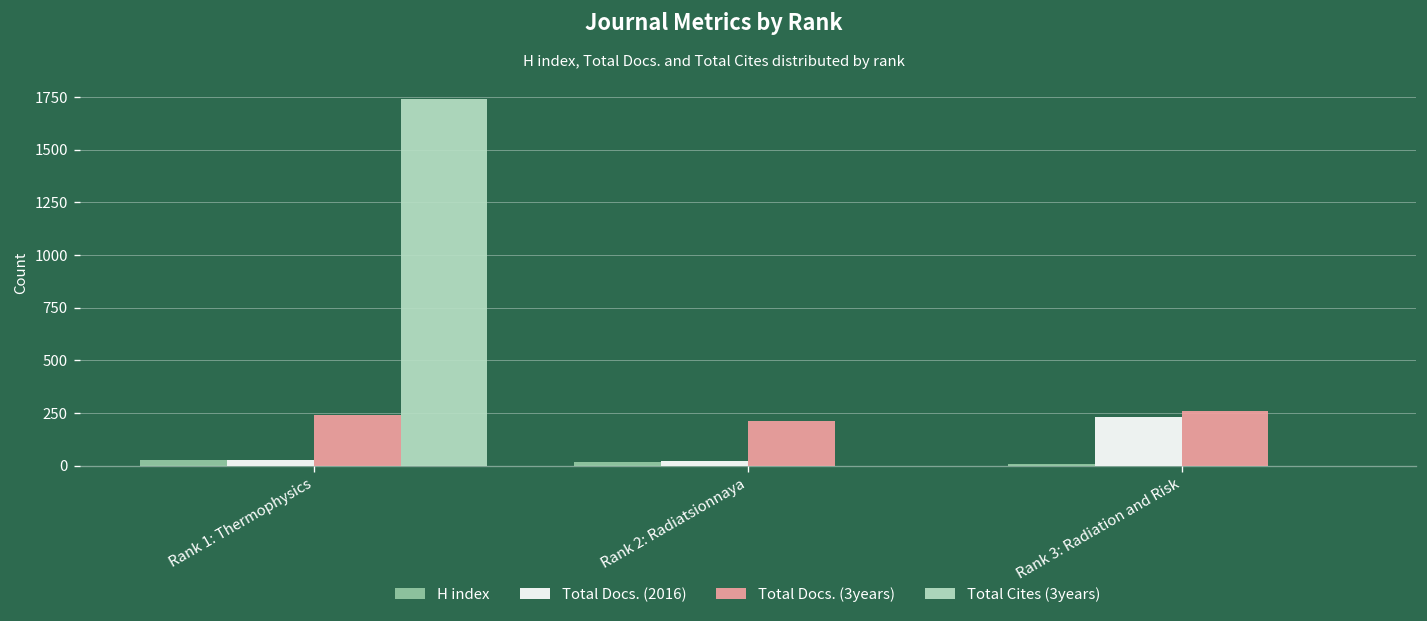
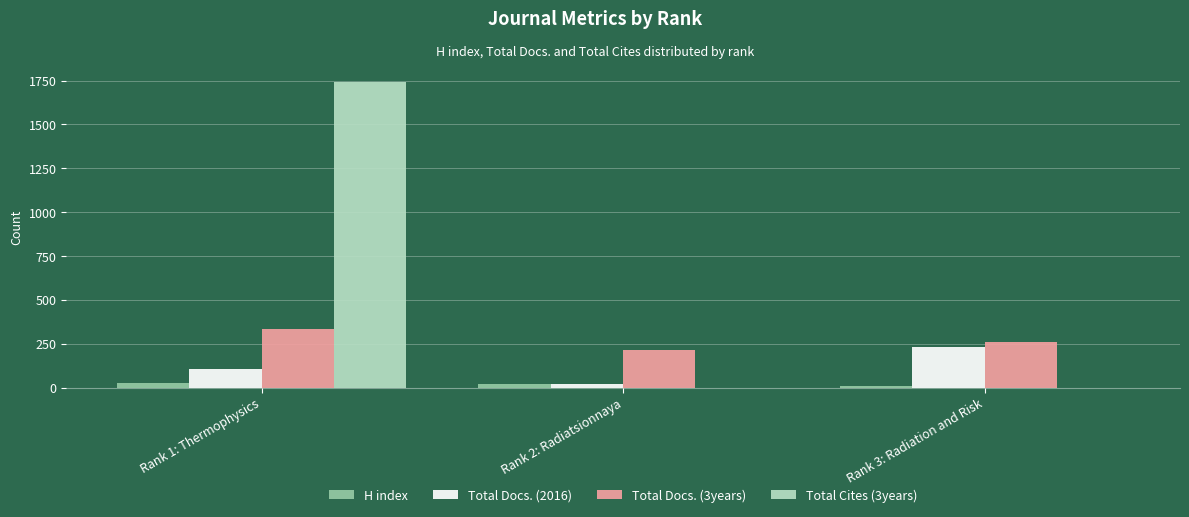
Total Docs. (2016), Rank 1: Thermophysics: 30 -> 100
Total Docs. (3years), Rank 1: Thermophysics: 240 -> 330
